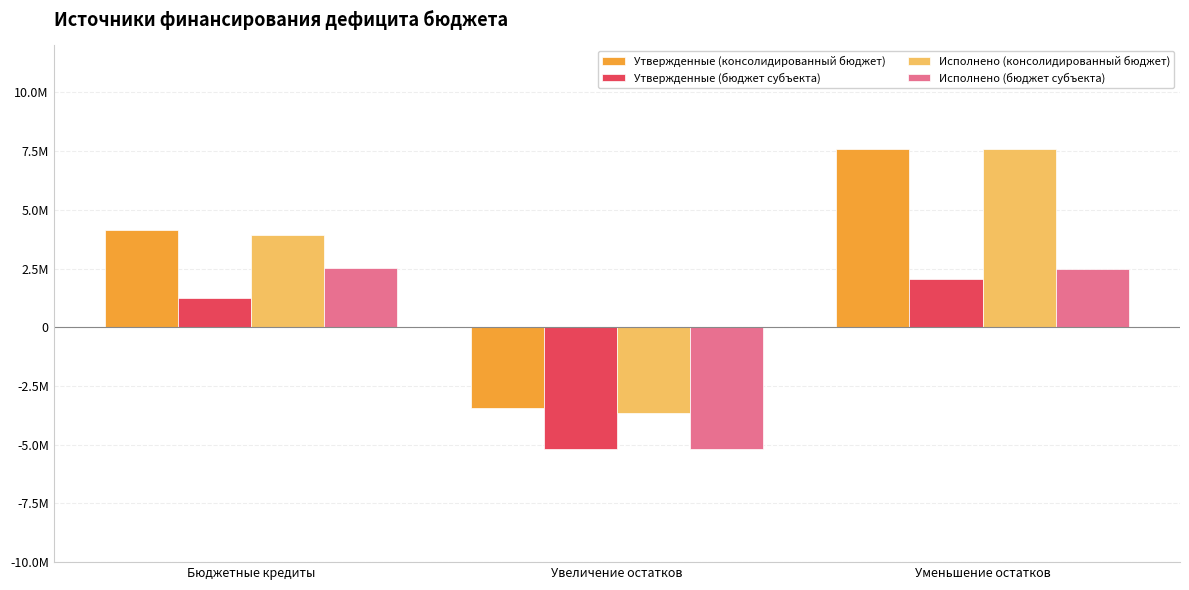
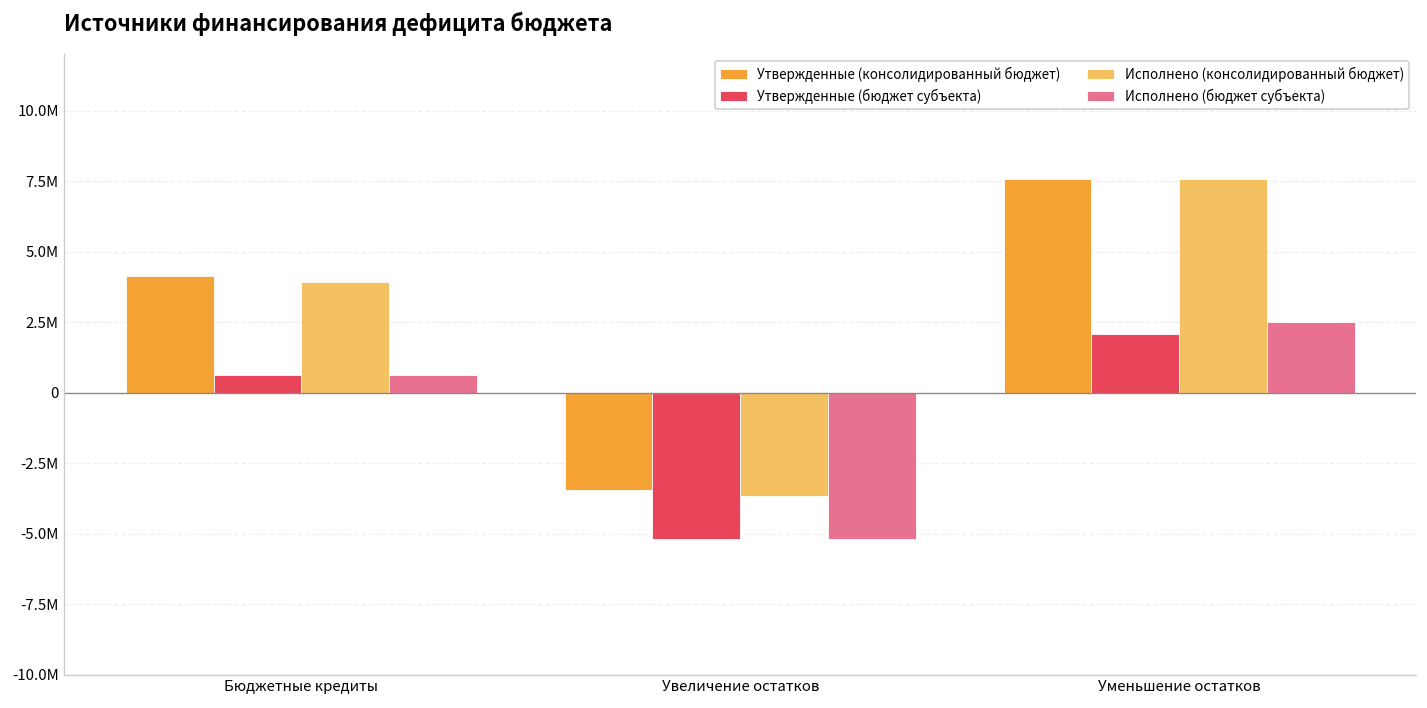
Утвержденные (бюджет субъекта), Бюджетные кредиты: 1300000 -> 600000
Исполнено (бюджет субъекта), Бюджетные кредиты: 2500000 -> 600000
